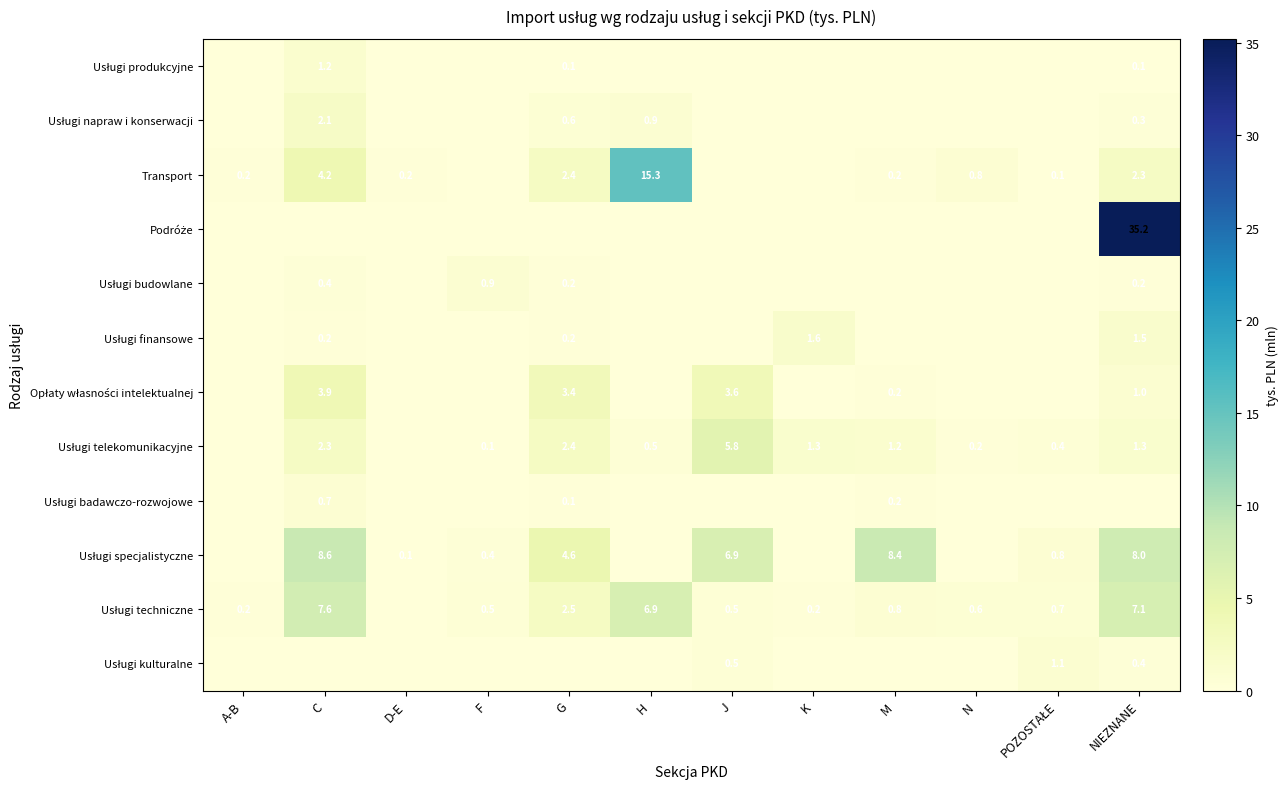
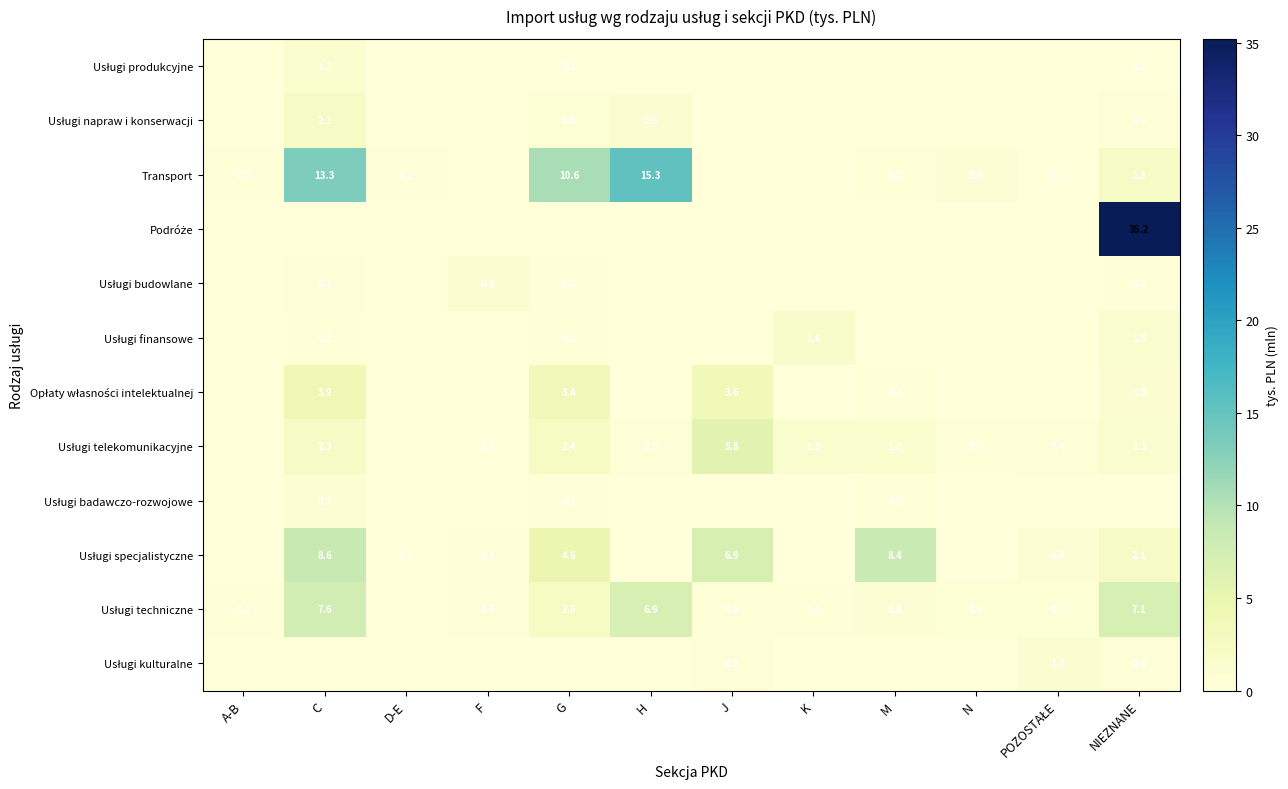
Transport, C: 4.2 -> 13.3
Transport, G: 2.4 -> 10.6
Usługi specjalistyczne, NIEZNANE: 8.0 -> 2.1
